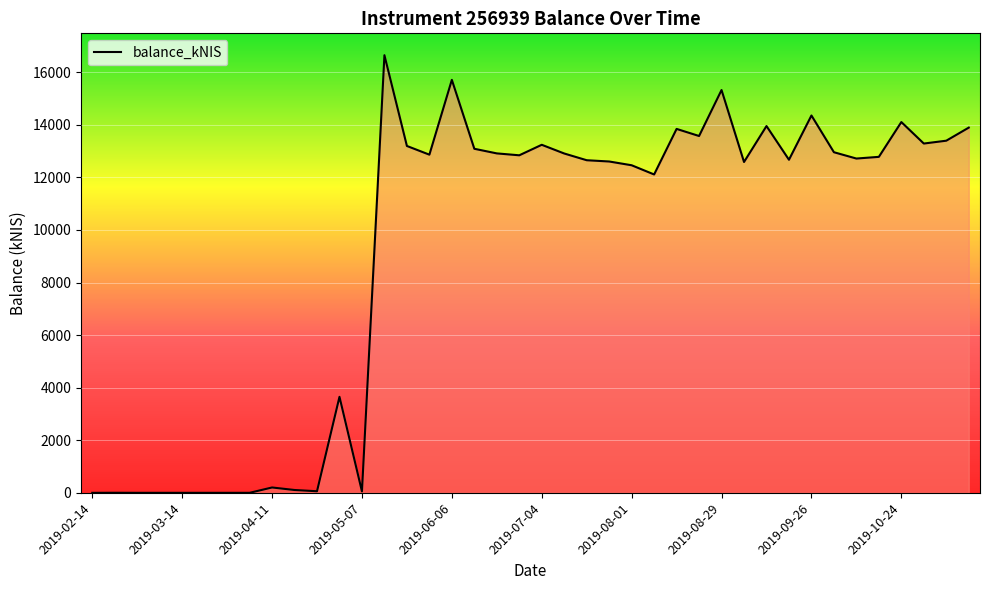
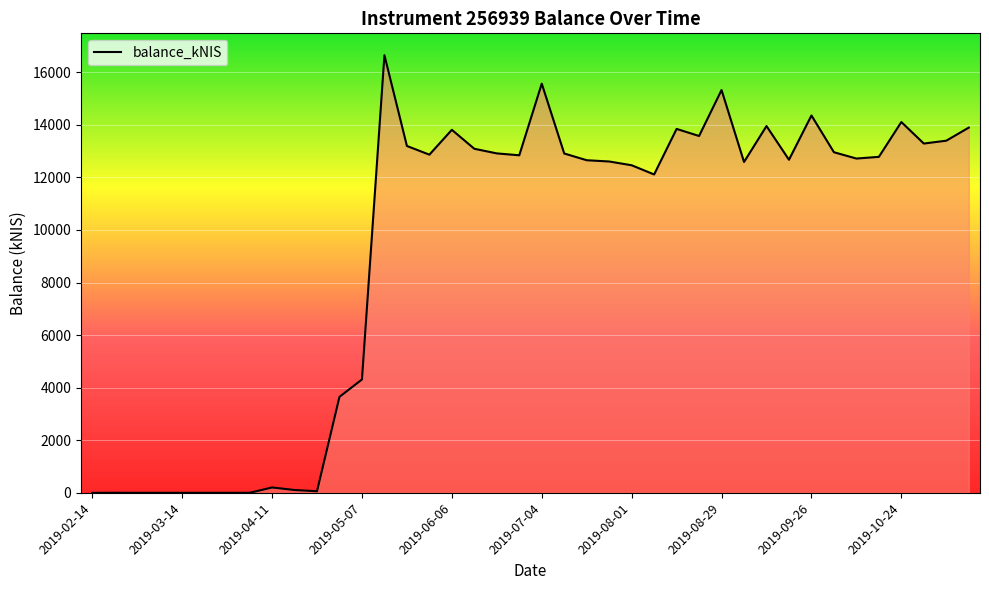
2019-05-07: 100 -> 4300
2019-06-06: 15700 -> 13800
2019-07-04: 13200 -> 15600
